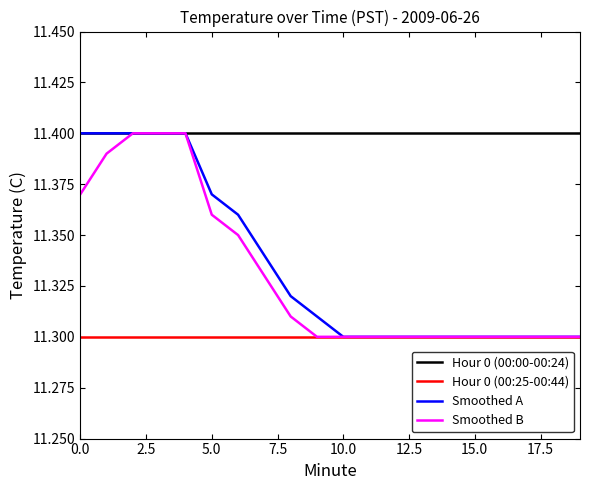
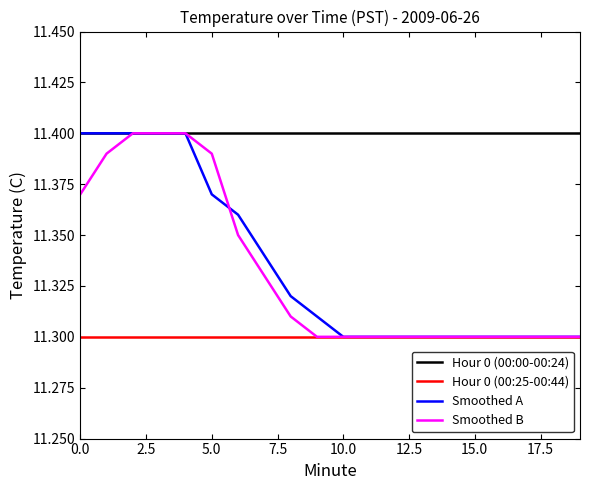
Smoothed B, 5.0: 11.36 -> 11.39
